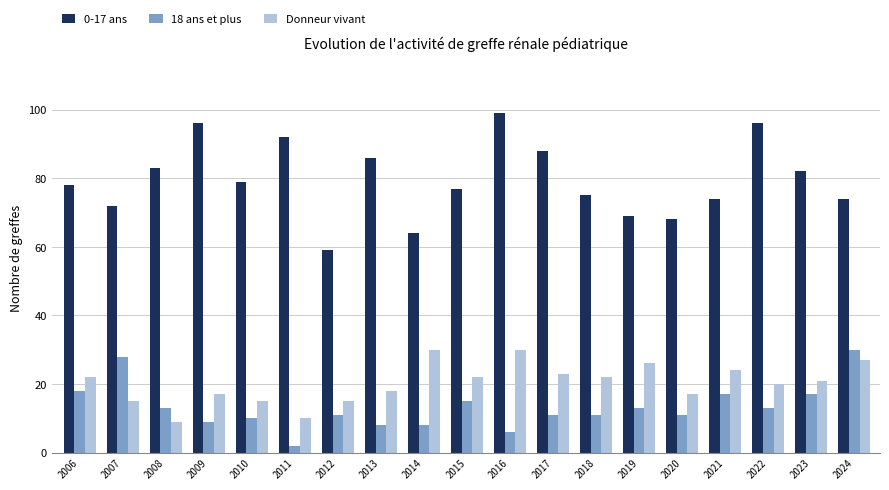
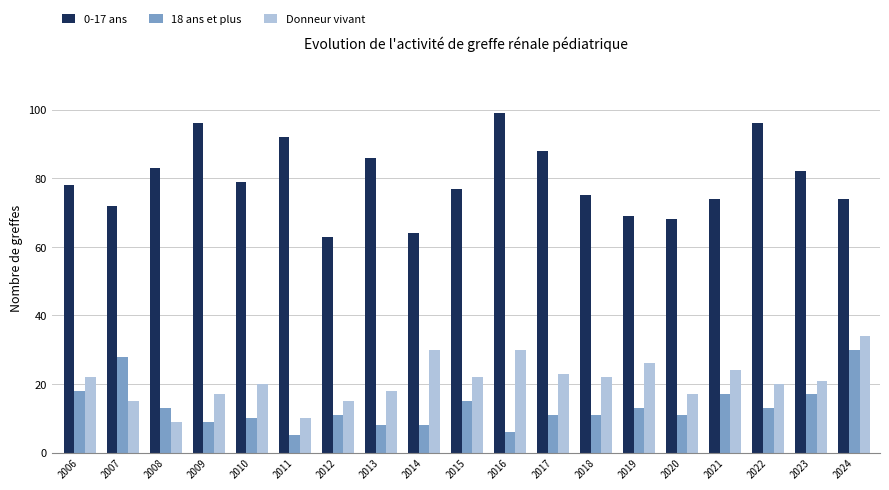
Donneur vivant, 2010: 15 -> 20
18 ans et plus, 2011: 2 -> 5
0-17 ans, 2012: 59 -> 63
Donneur vivant, 2024: 27 -> 34
